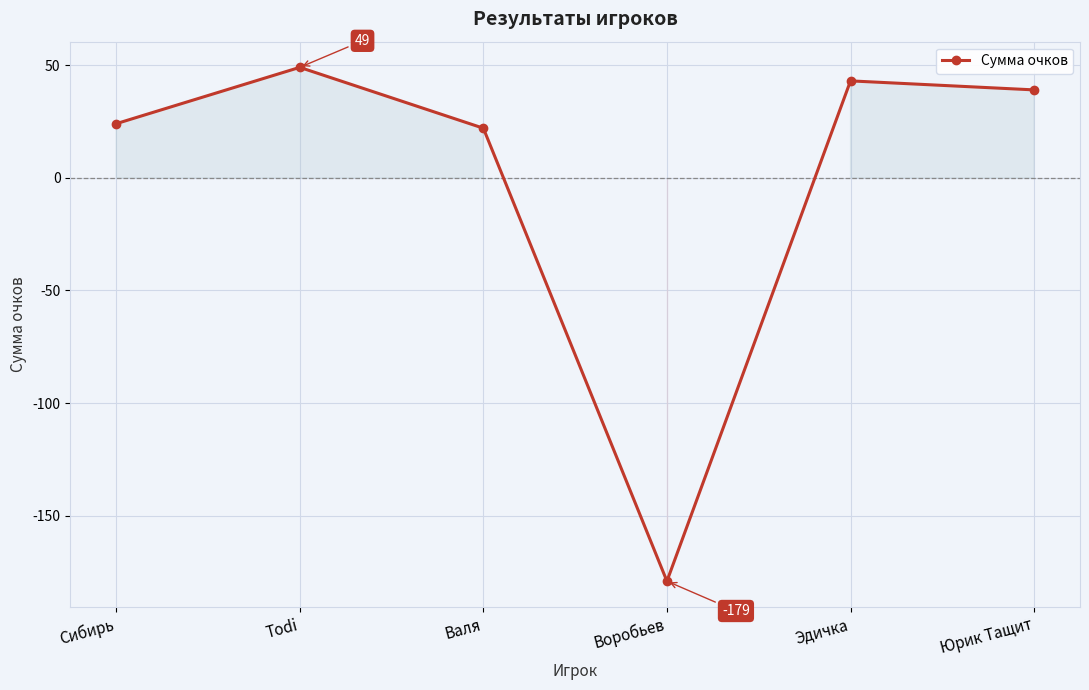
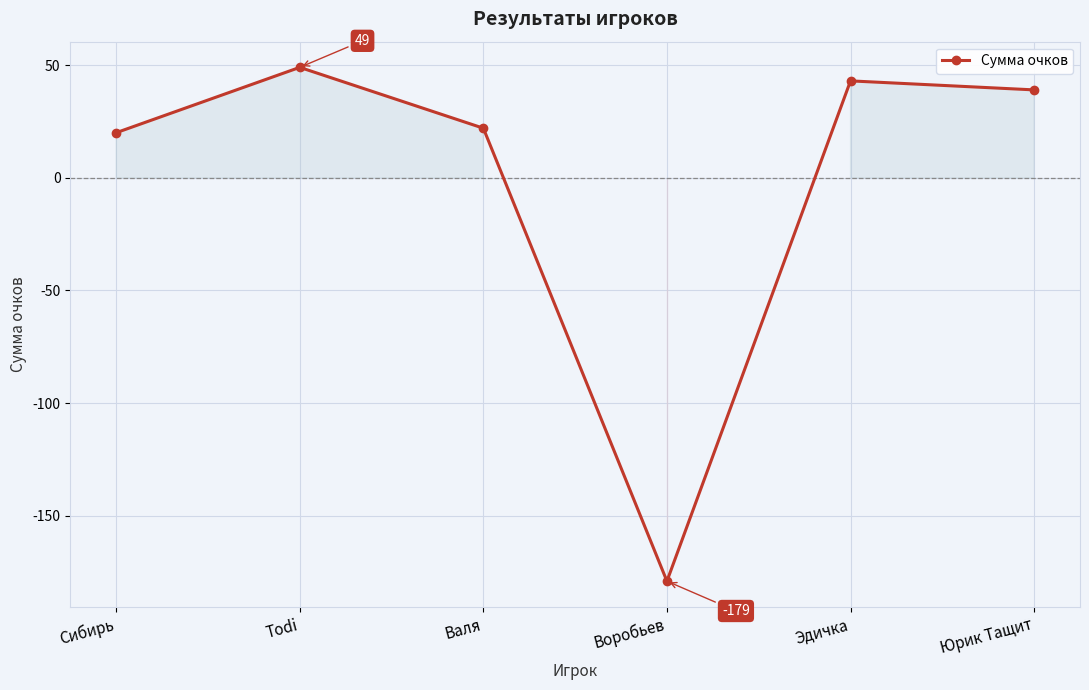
Сибирь: 24 -> 20
